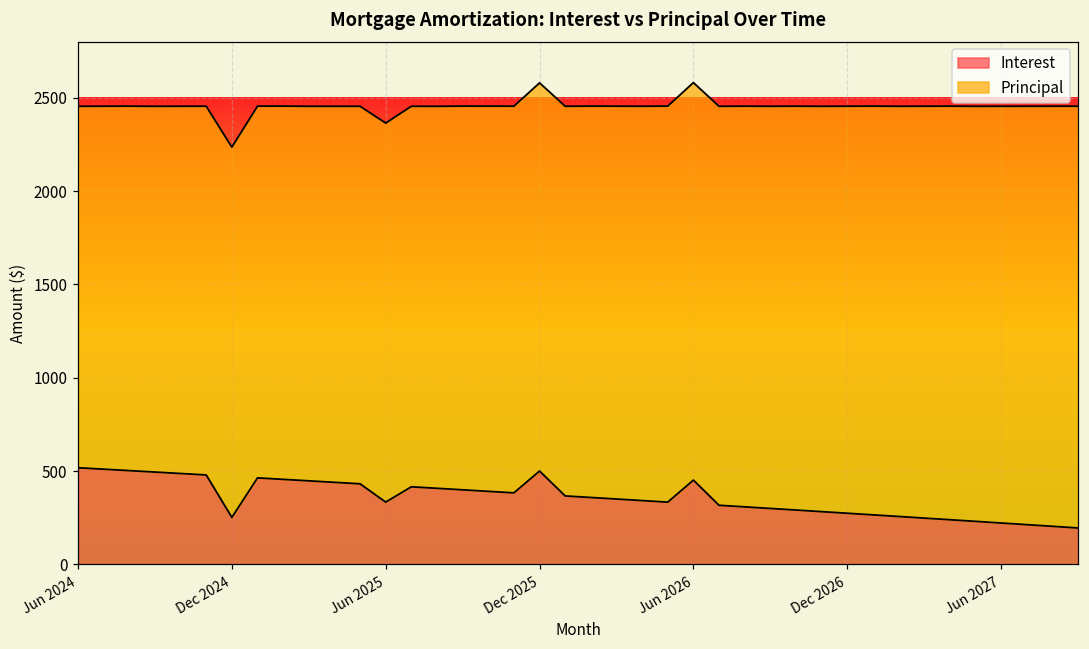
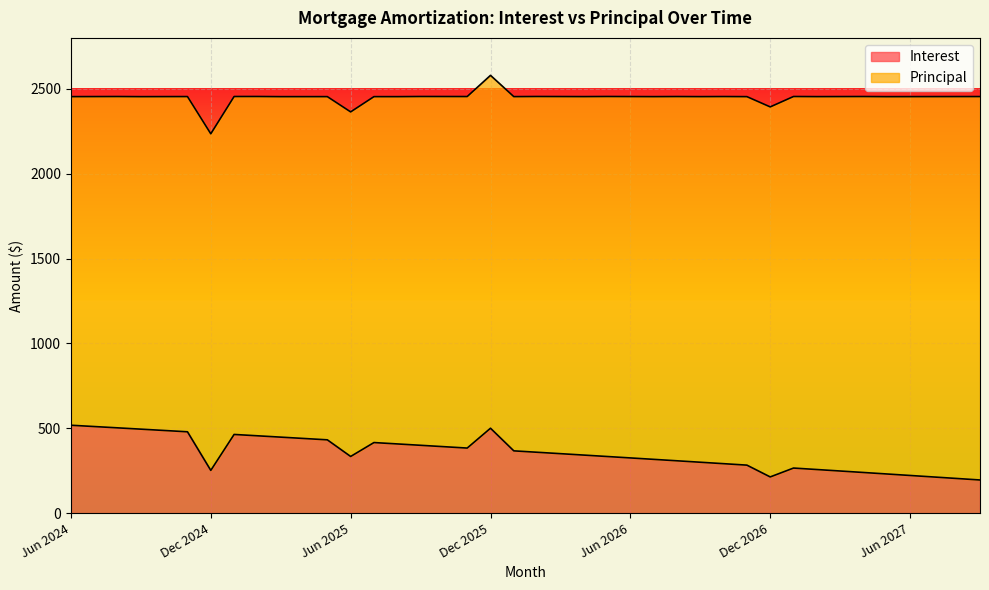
Interest, Jun 2026: 450 -> 330
Interest, Dec 2026: 270 -> 210
